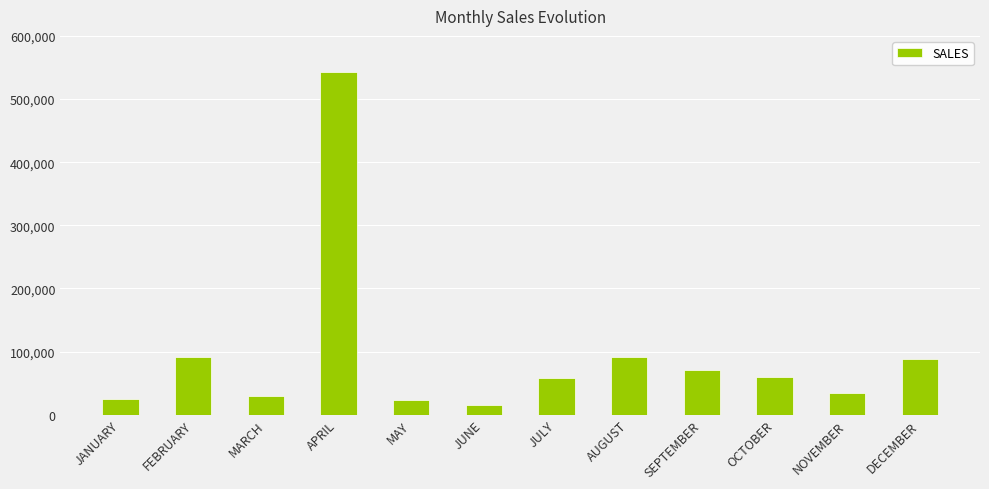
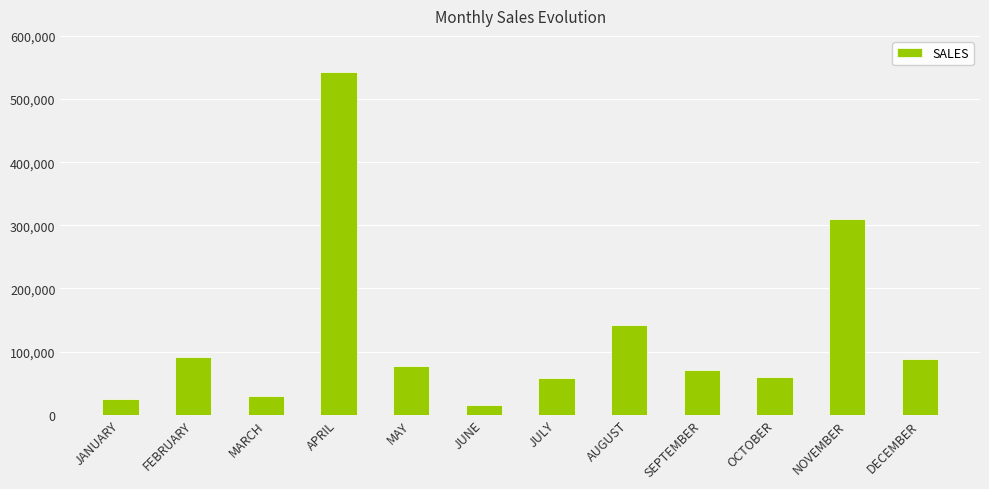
MAY: 20,000 -> 80,000
AUGUST: 90,000 -> 140,000
NOVEMBER: 30,000 -> 310,000
